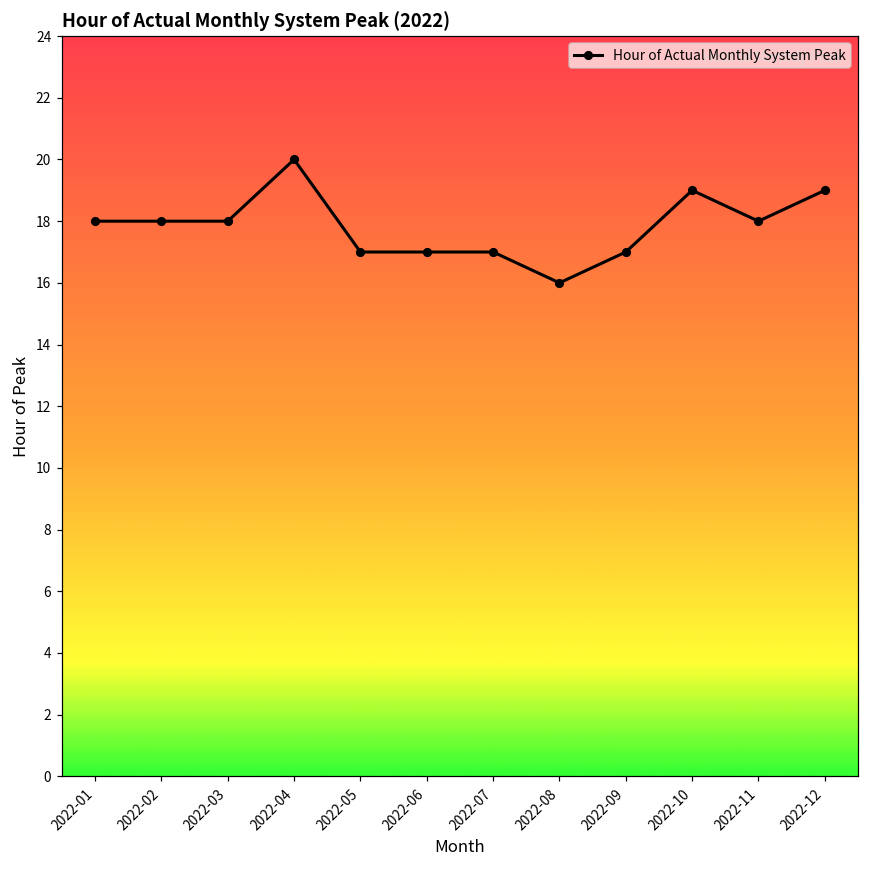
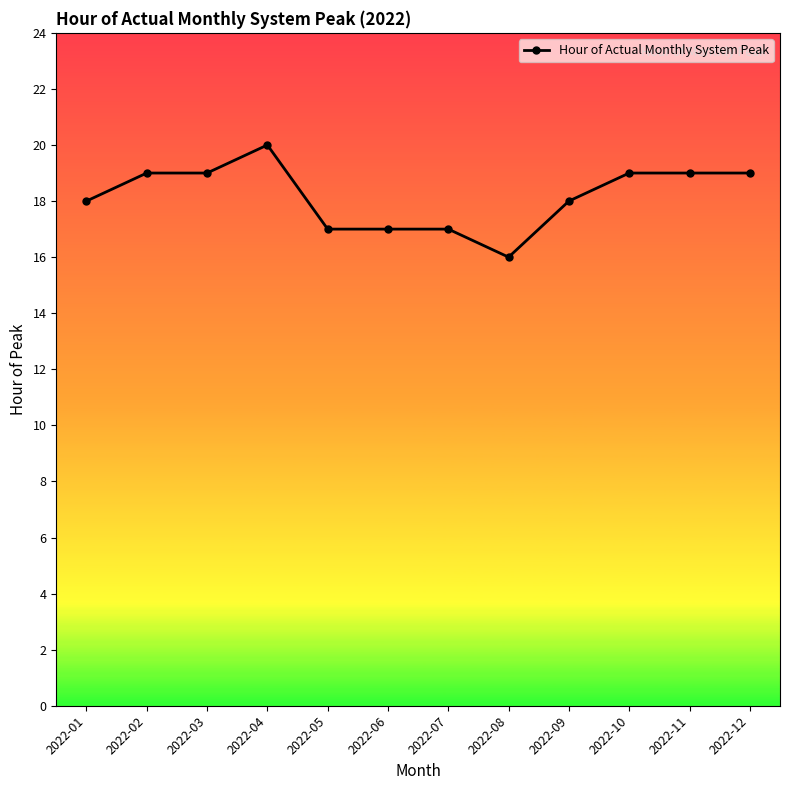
2022-02: 18 -> 19
2022-03: 18 -> 19
2022-09: 17 -> 18
2022-11: 18 -> 19
